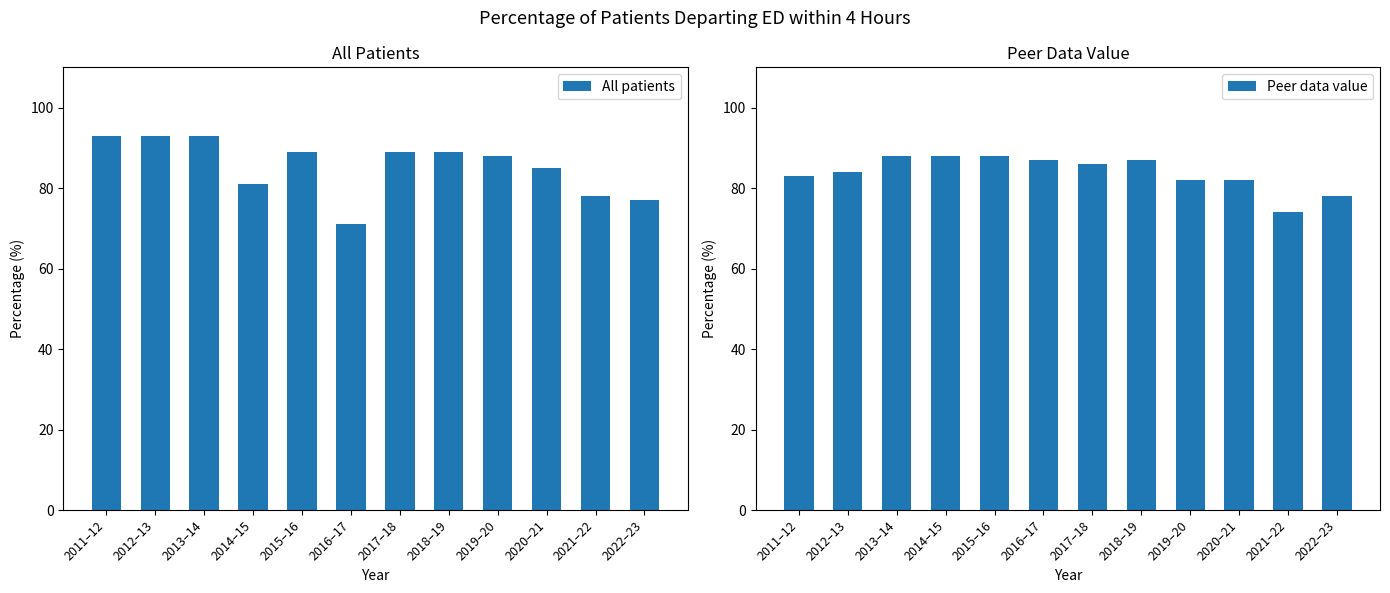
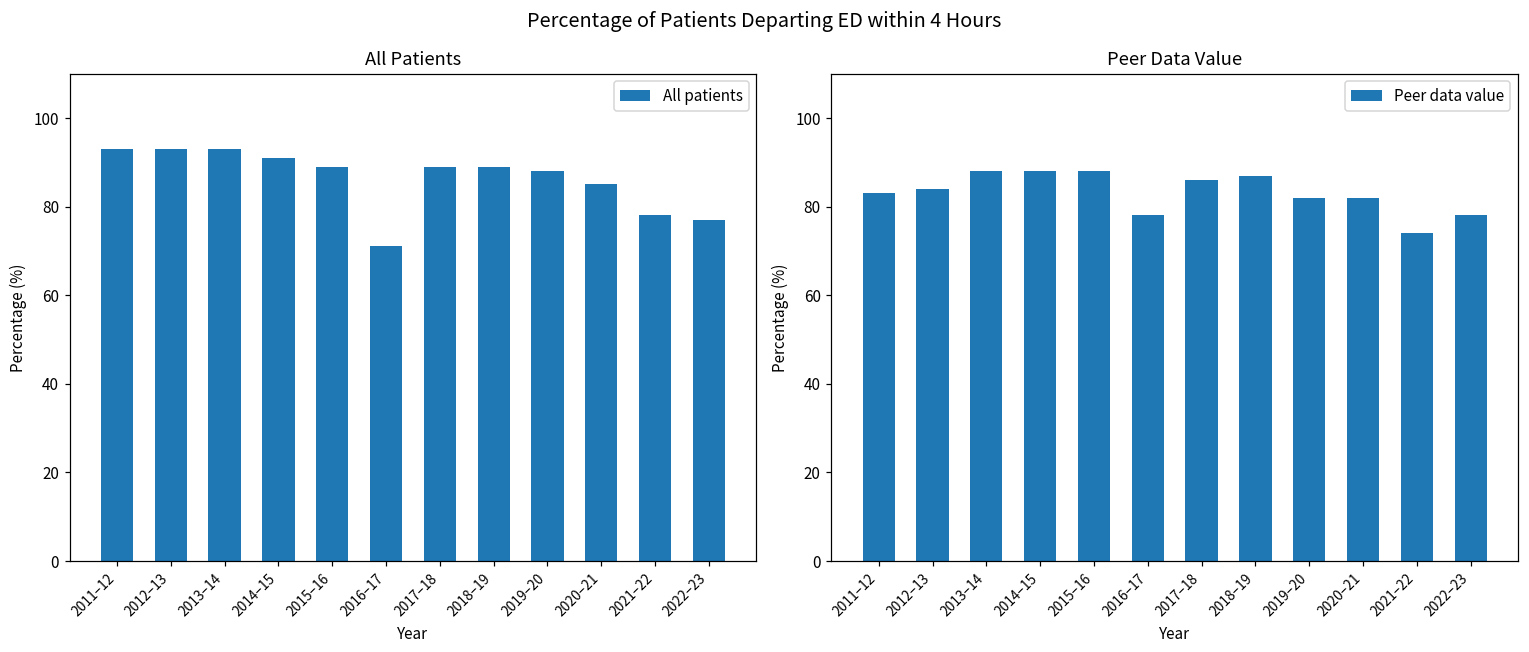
All Patients, 2014–15: 81 -> 91
Peer Data Value, 2016–17: 87 -> 78
